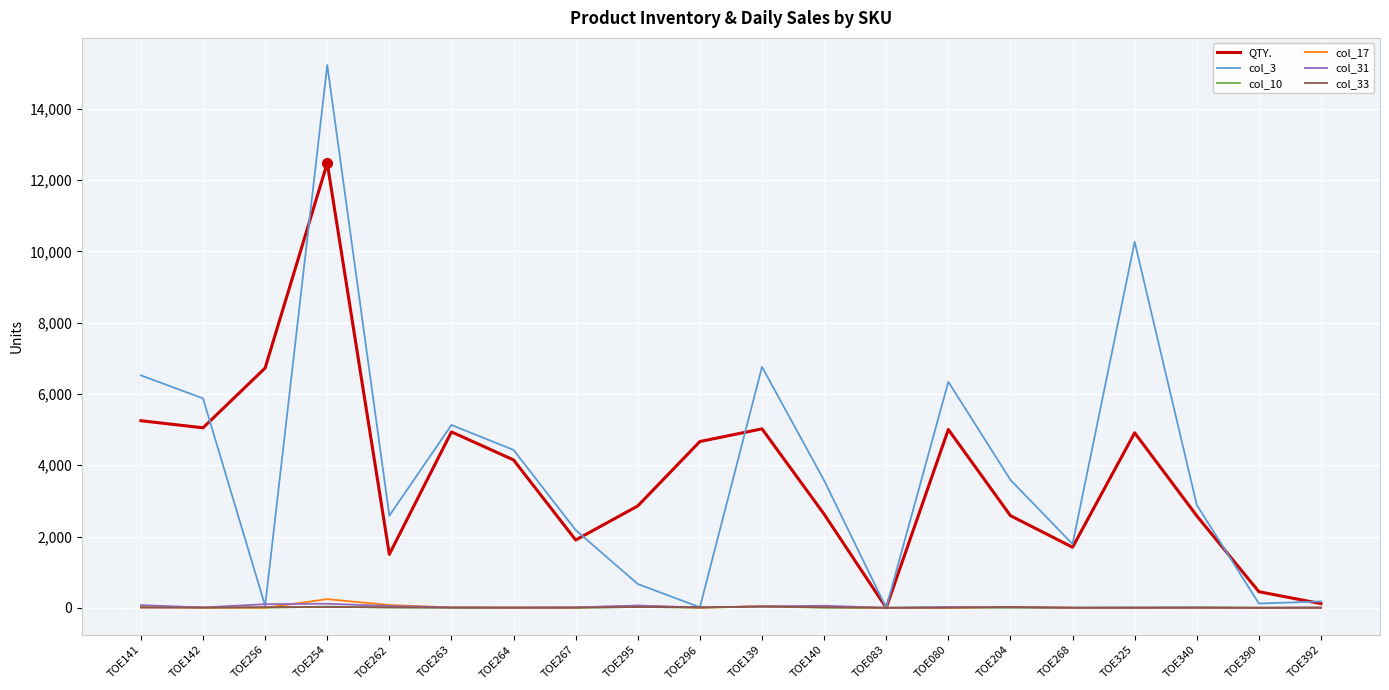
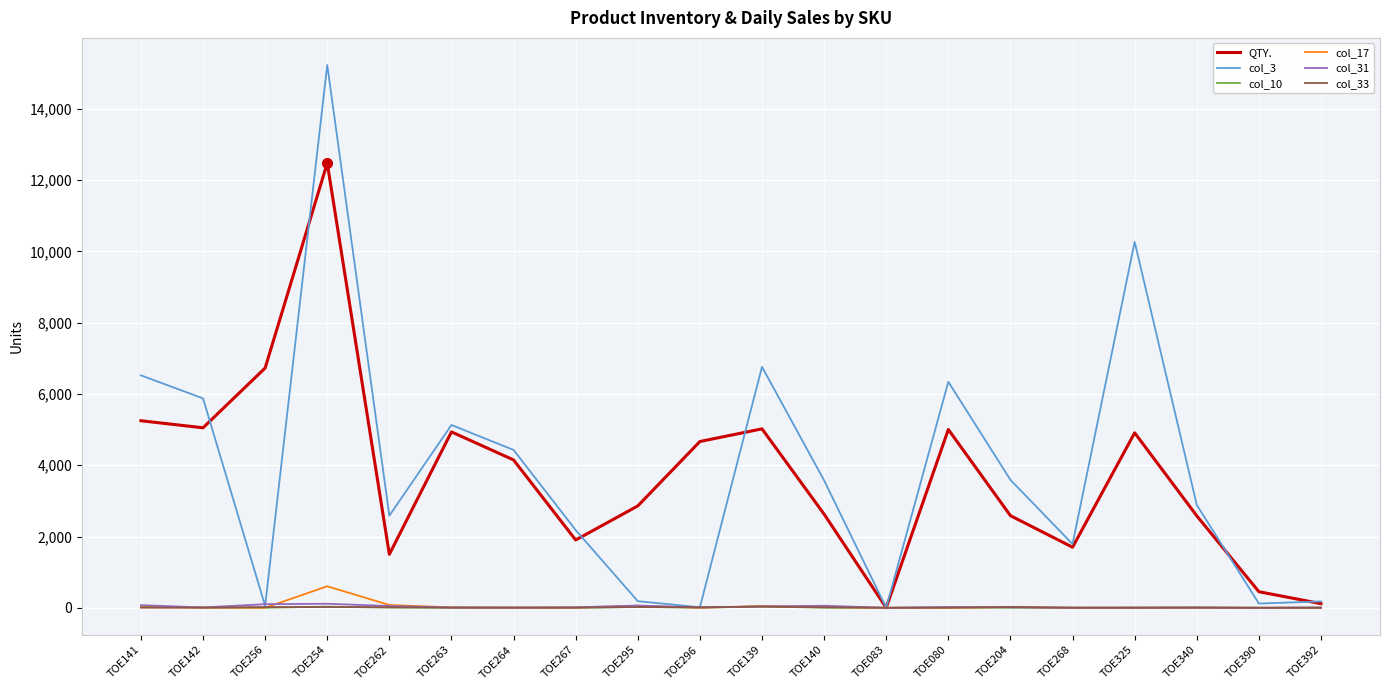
col_17, TOE254: 200 -> 600
col_3, TOE295: 700 -> 200
